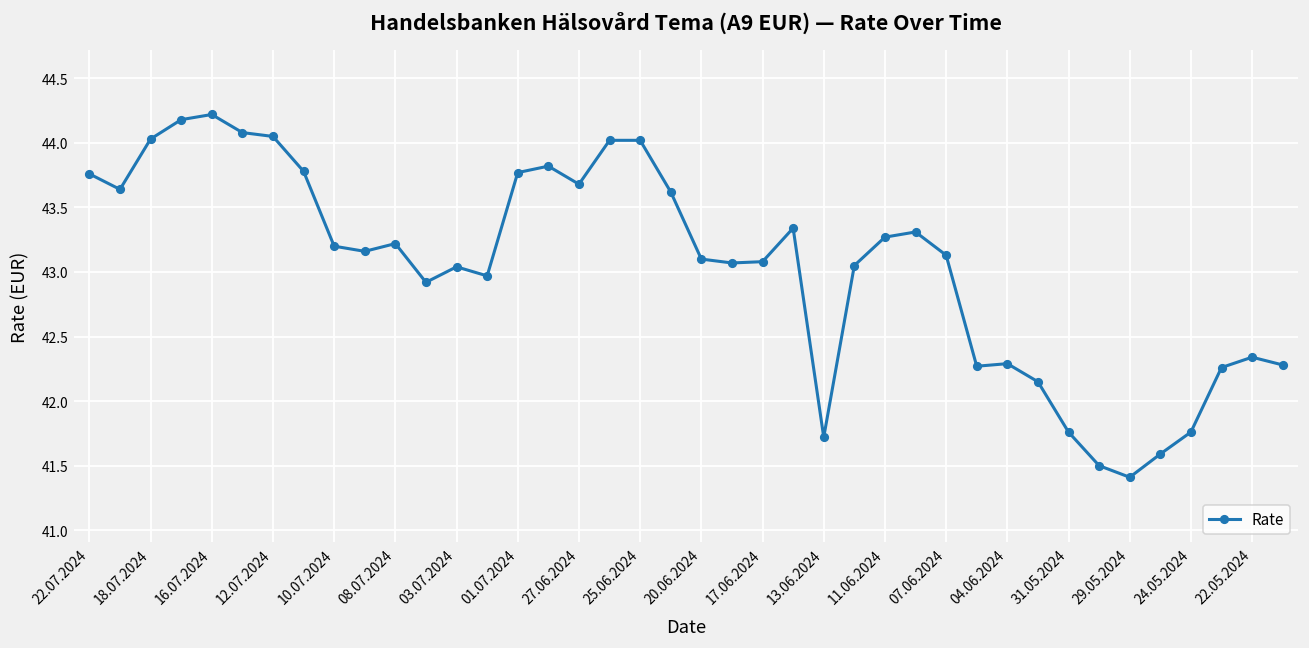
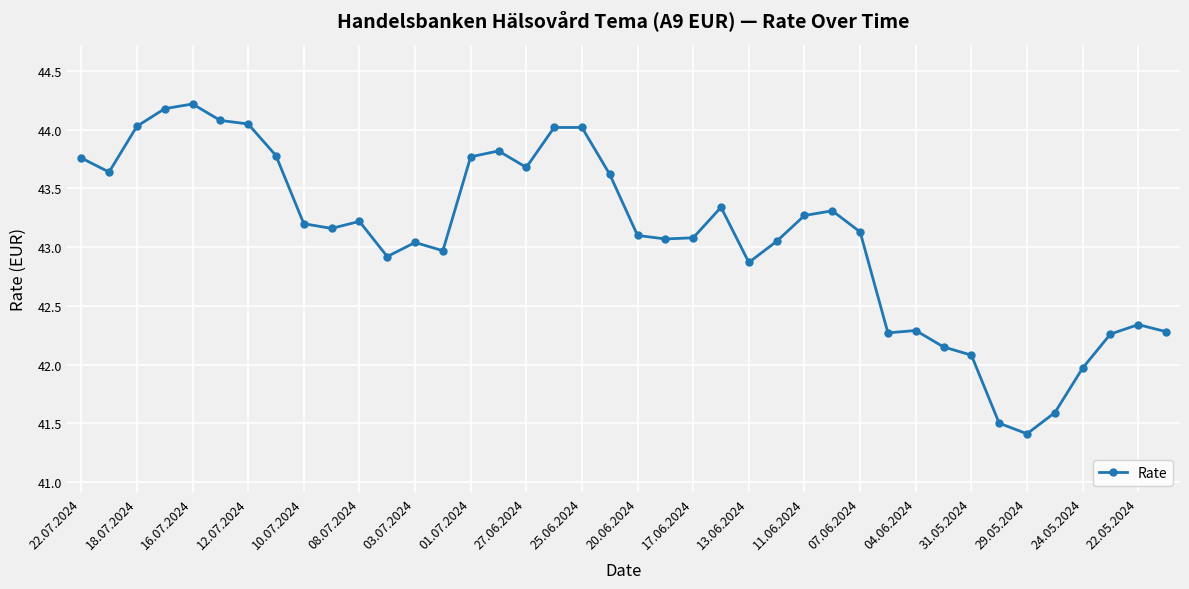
13.06.2024: 41.72 -> 42.87
31.05.2024: 41.76 -> 42.08
24.05.2024: 41.76 -> 41.97
